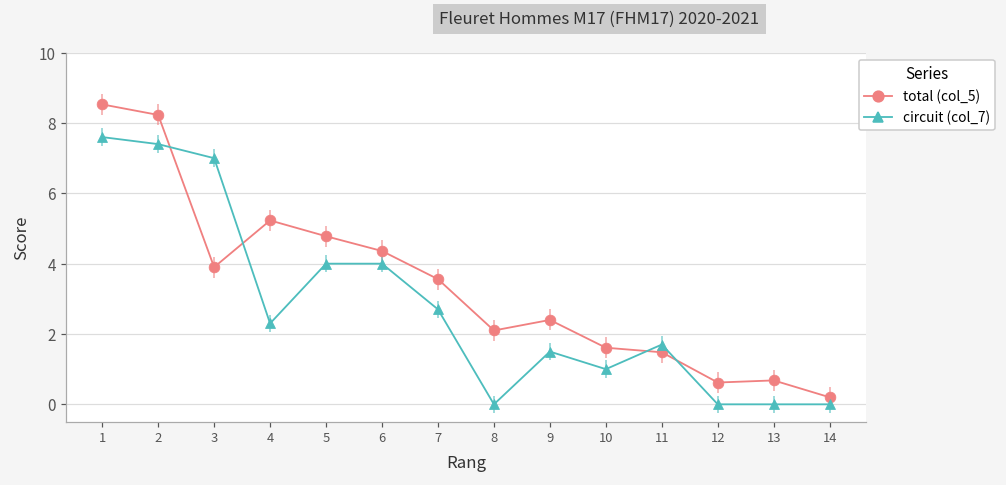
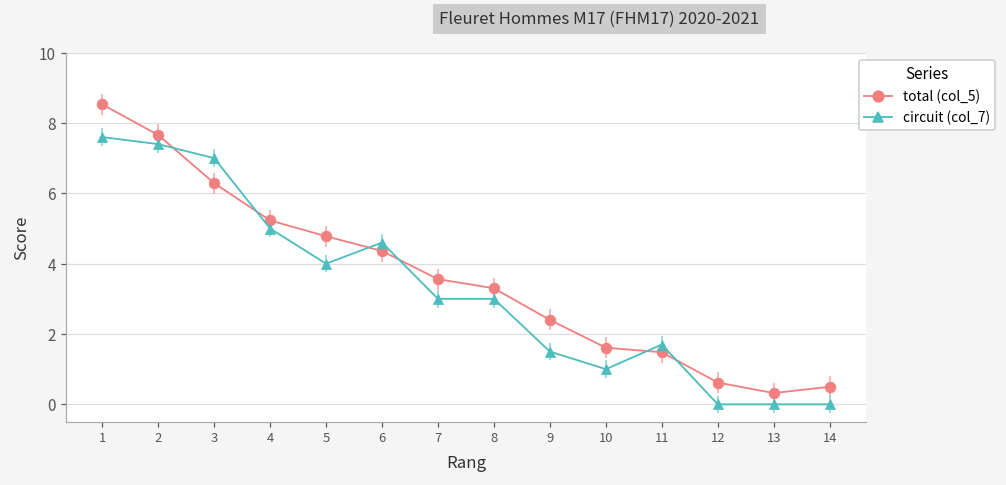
total (col_5), 2: 8.2 -> 7.7
total (col_5), 3: 3.9 -> 6.3
circuit (col_7), 4: 2.3 -> 5.0
circuit (col_7), 6: 4.0 -> 4.6
circuit (col_7), 7: 2.7 -> 3.0
total (col_5), 8: 2.1 -> 3.3
circuit (col_7), 8: 0 -> 3
total (col_5), 13: 0.7 -> 0.3
total (col_5), 14: 0.2 -> 0.5
